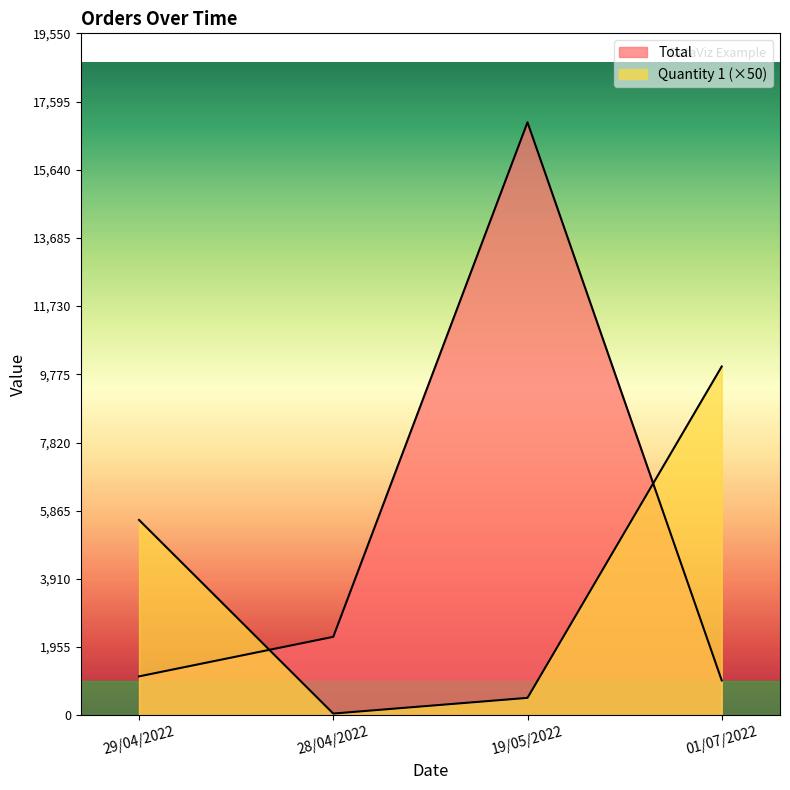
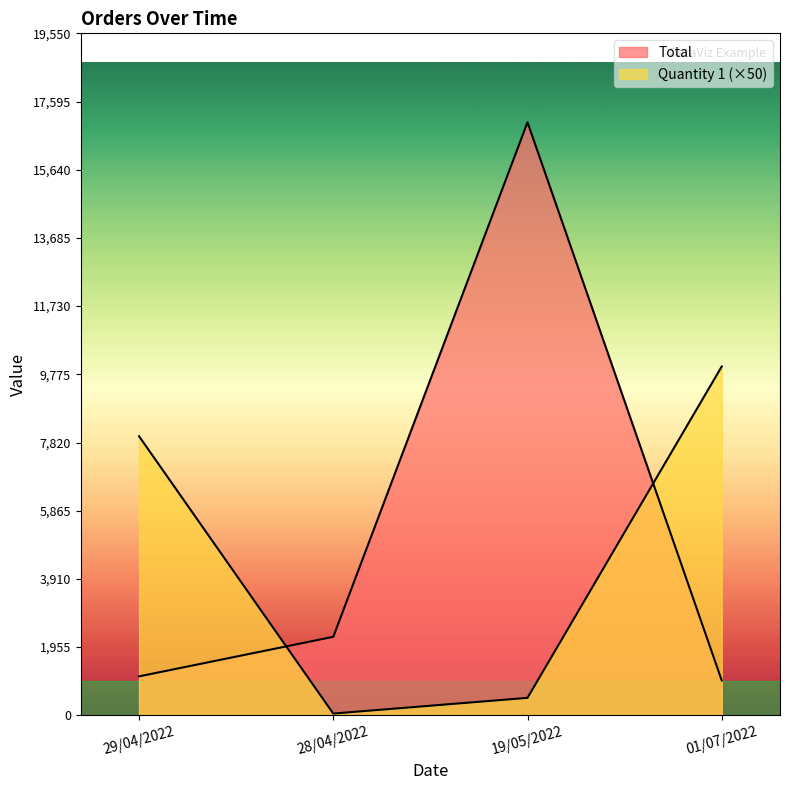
Quantity 1 (×50), 29/04/2022: 5,600 -> 8,000
